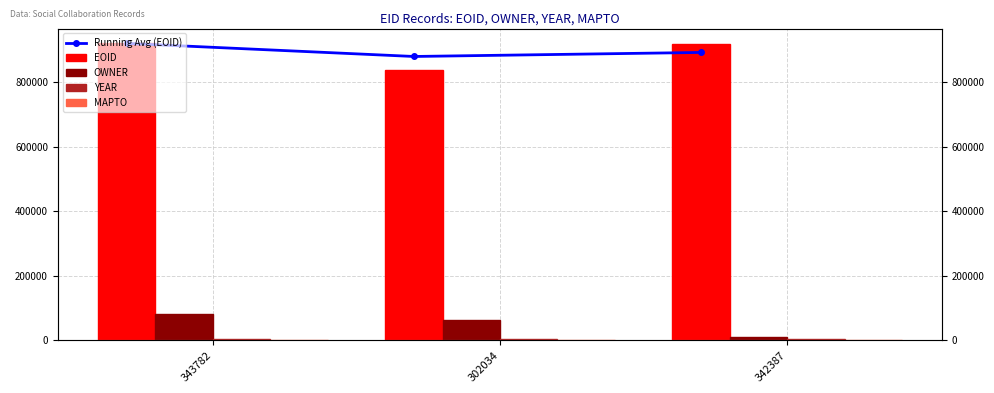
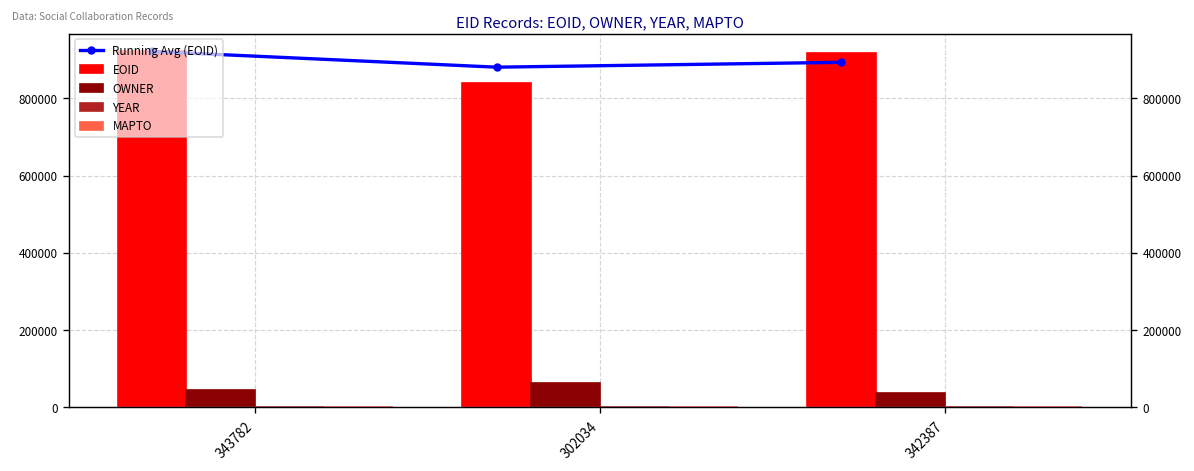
OWNER, 343782: 80000 -> 40000
OWNER, 342387: 10000 -> 40000
